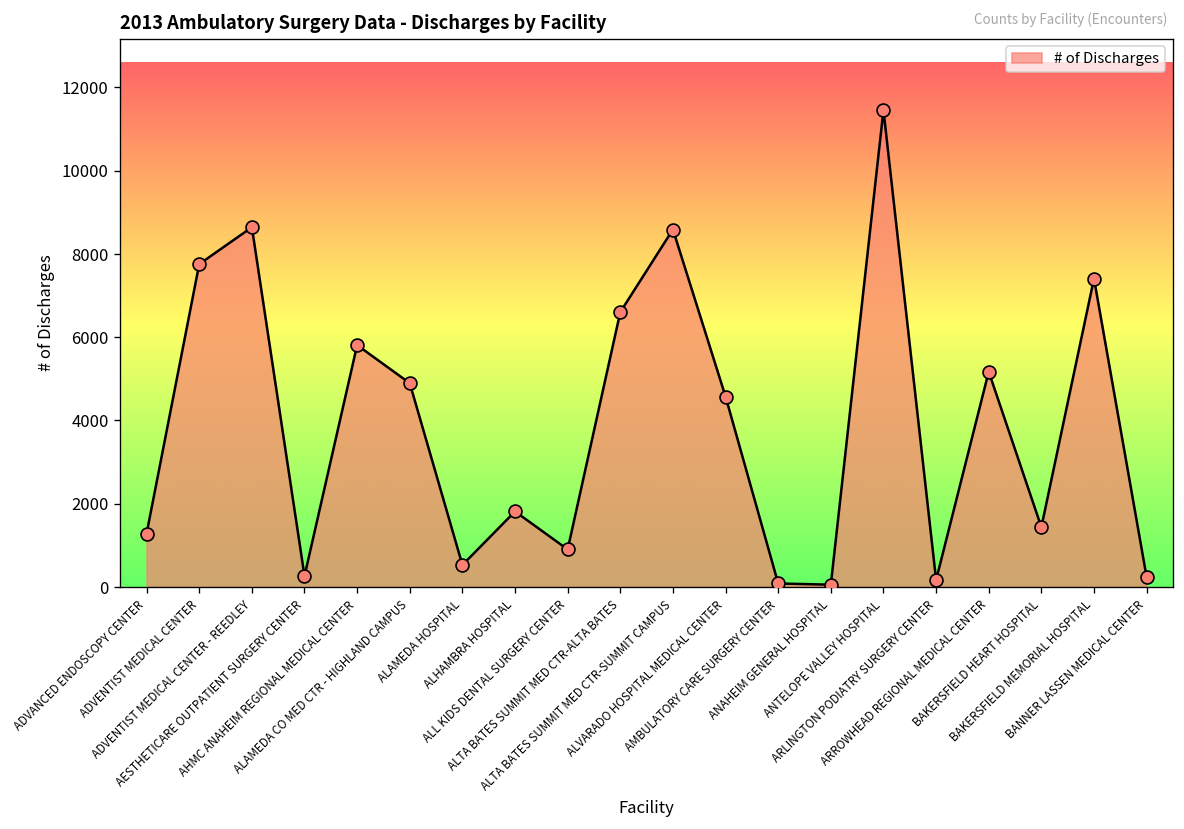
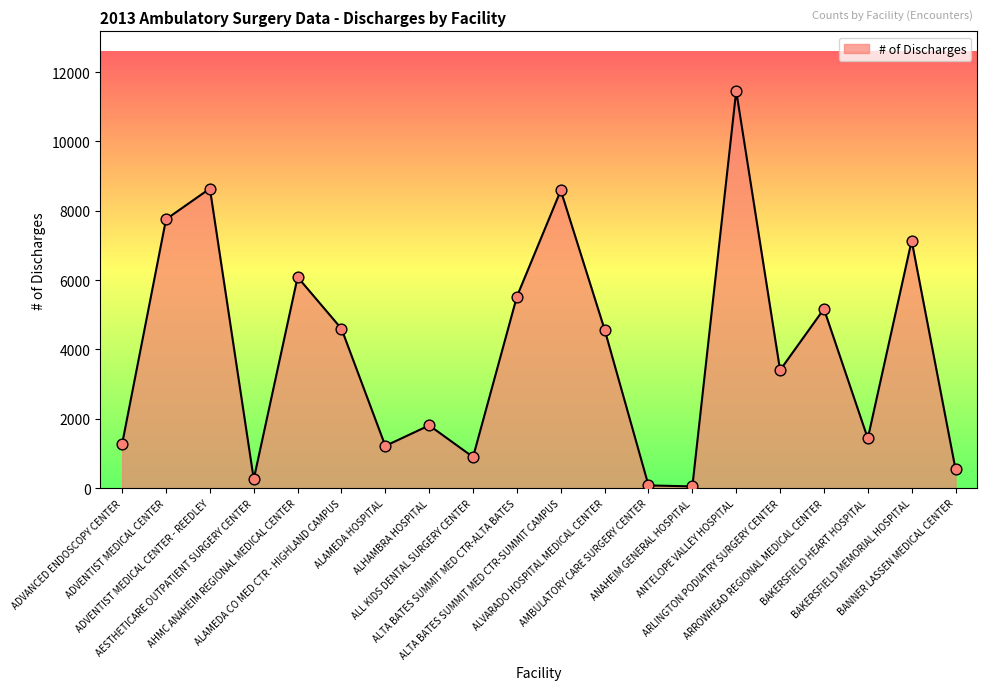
AHMC ANAHEIM REGIONAL MEDICAL CENTER: 5800 -> 6100
ALAMEDA CO MED CTR - HIGHLAND CAMPUS: 4900 -> 4600
ALAMEDA HOSPITAL: 500 -> 1200
ALTA BATES SUMMIT MED CTR-ALTA BATES: 6600 -> 5500
ARLINGTON PODIATRY SURGERY CENTER: 200 -> 3400
BAKERSFIELD MEMORIAL HOSPITAL: 7400 -> 7100
BANNER LASSEN MEDICAL CENTER: 200 -> 500
